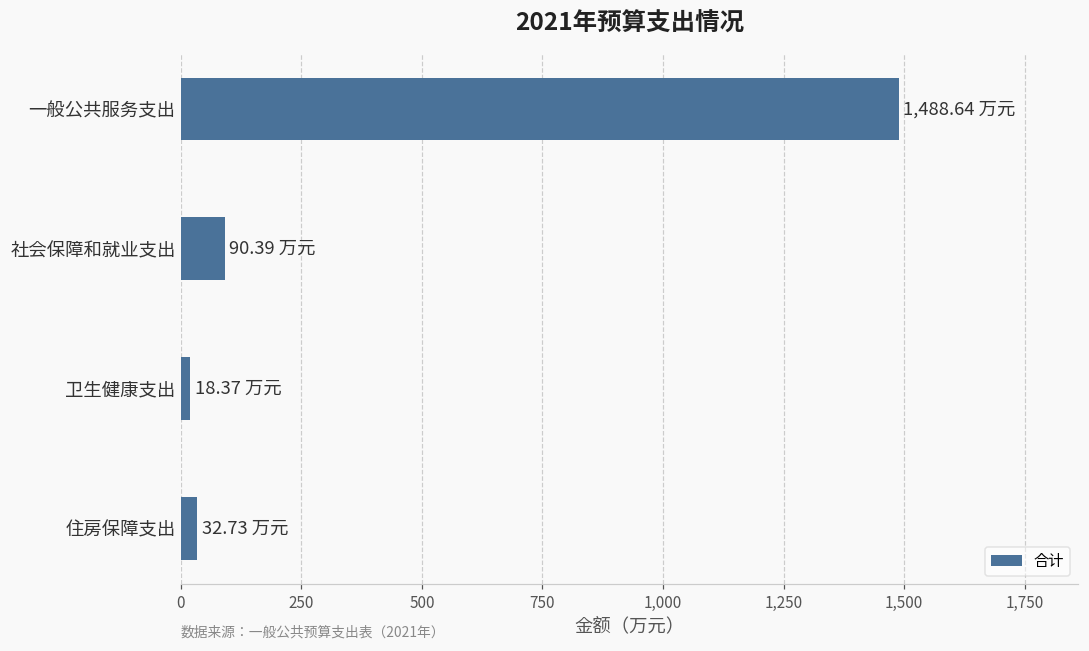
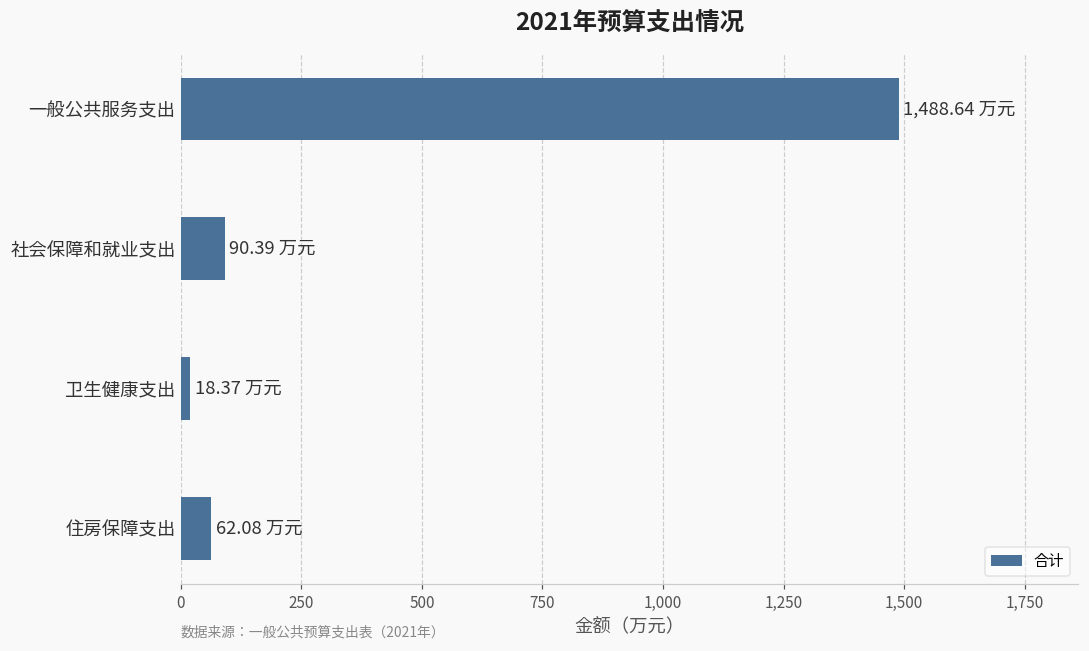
住房保障支出: 32.73 -> 62.08
